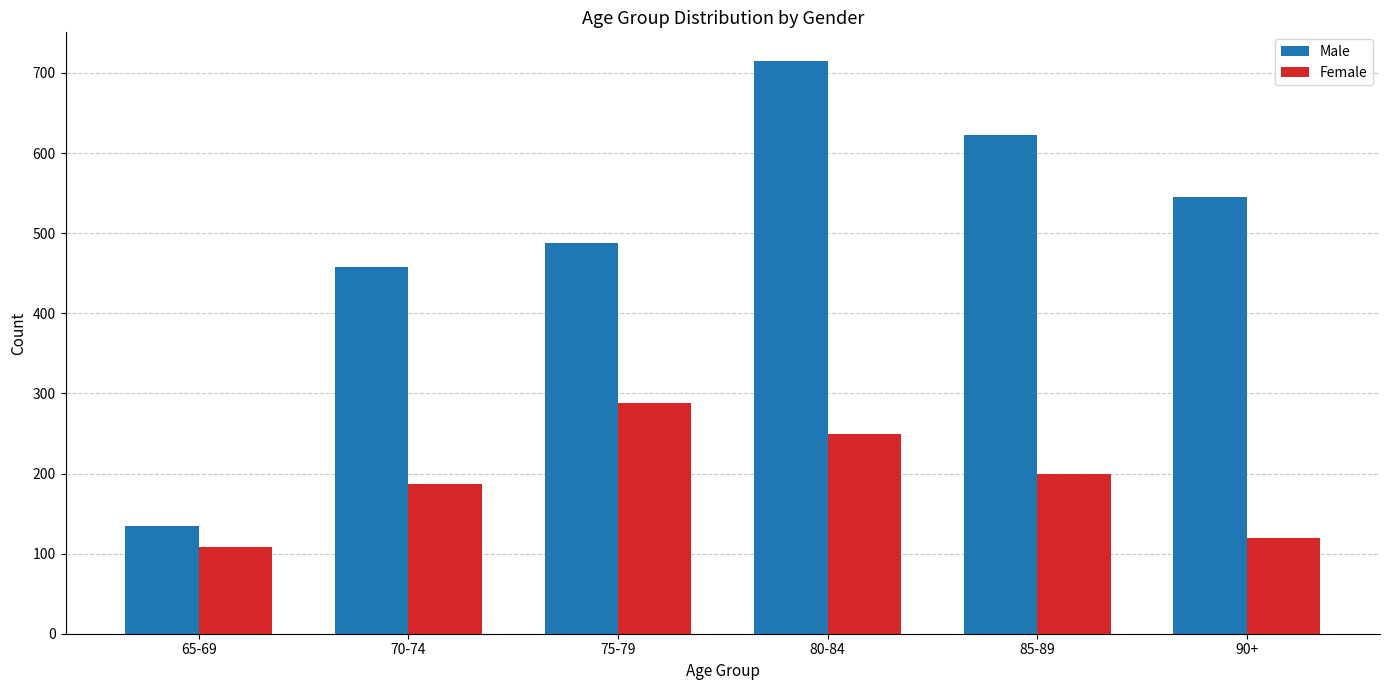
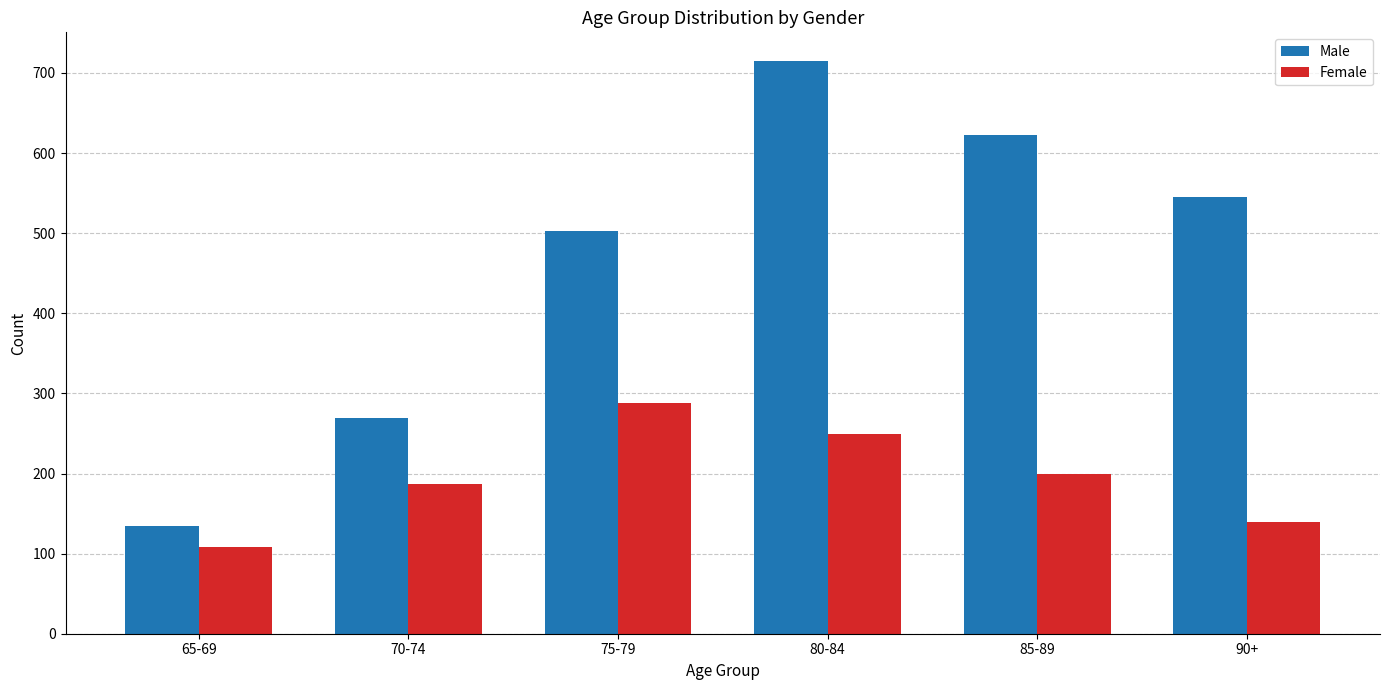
Male, 70-74: 460 -> 270
Male, 75-79: 490 -> 500
Female, 90+: 120 -> 140
